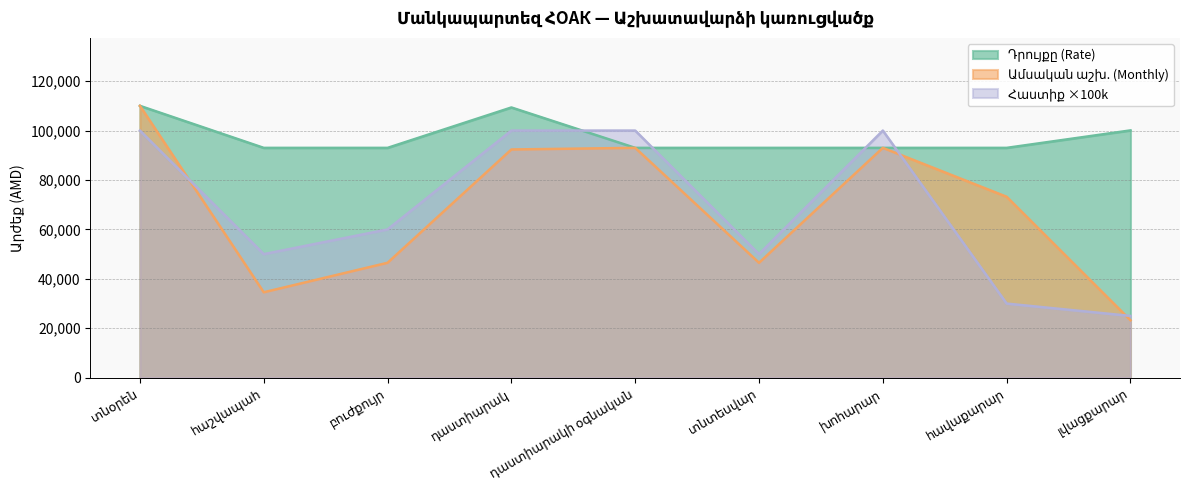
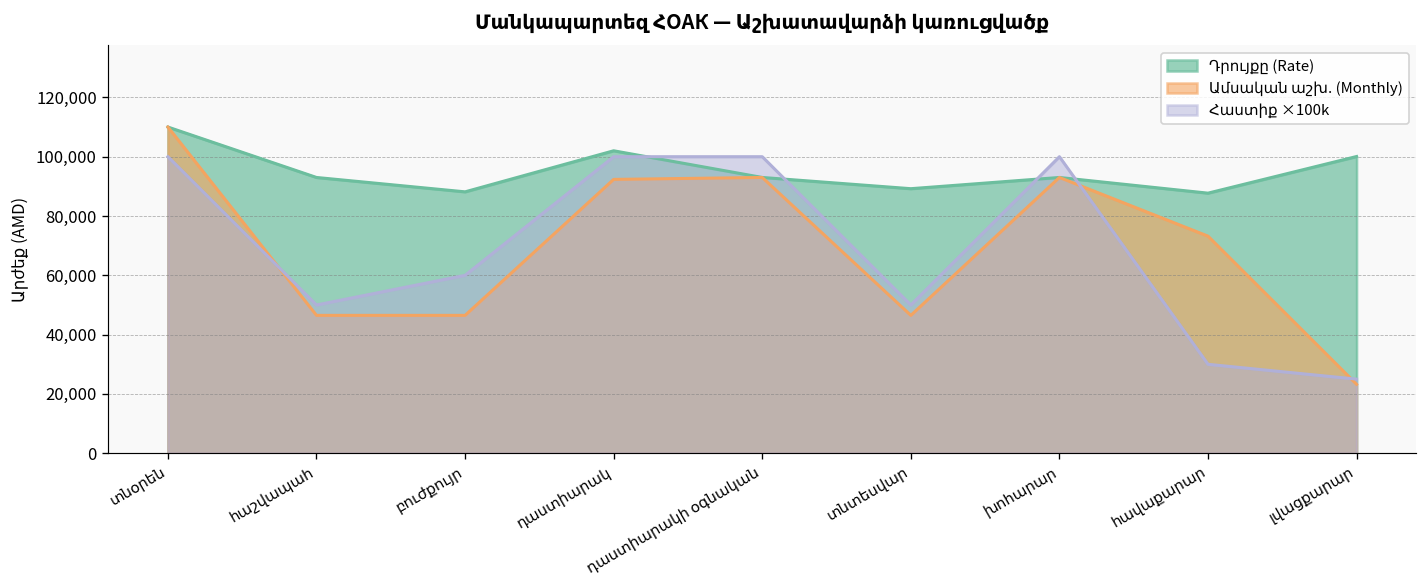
Ամսական աշխ. (Monthly), հաշվապահ: 35,000 -> 47,000
Դրույքը (Rate), բուժքույր: 93,000 -> 88,000
Դրույքը (Rate), դաստիարակ: 109,000 -> 102,000
Դրույքը (Rate), տնտեսվար: 93,000 -> 89,000
Դրույքը (Rate), հավաքարար: 93,000 -> 88,000
